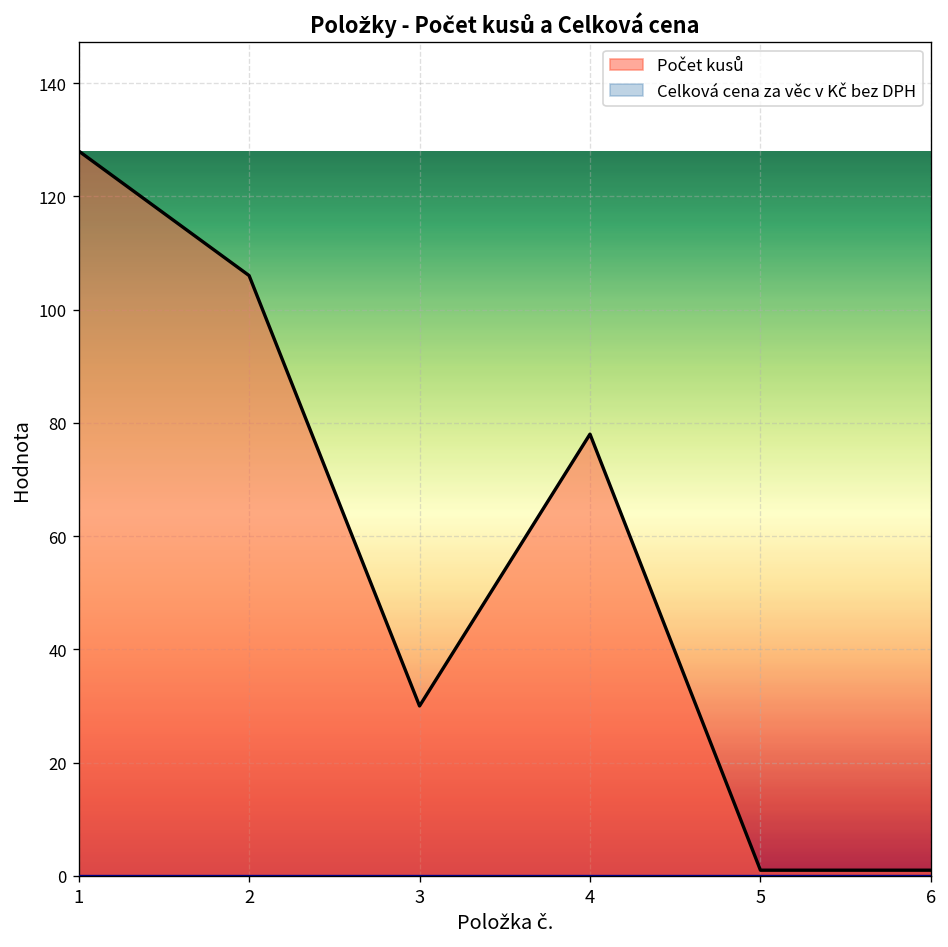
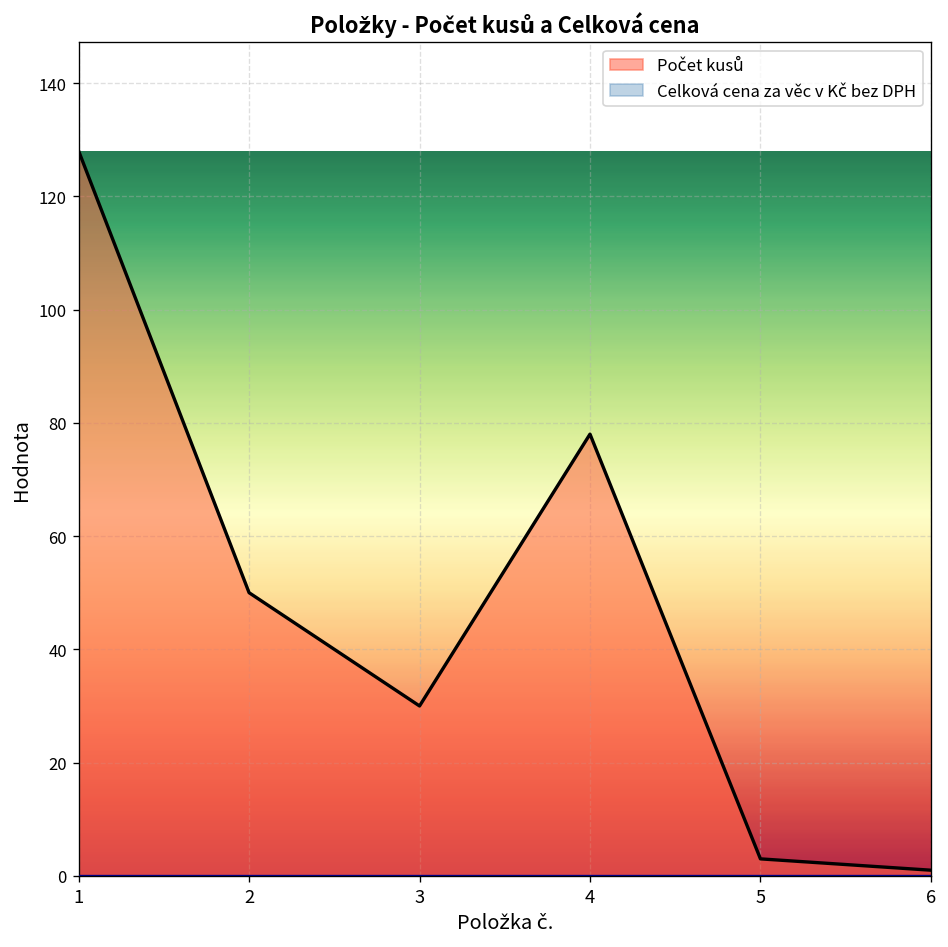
Počet kusů, 2: 106 -> 50
Počet kusů, 5: 1 -> 3
